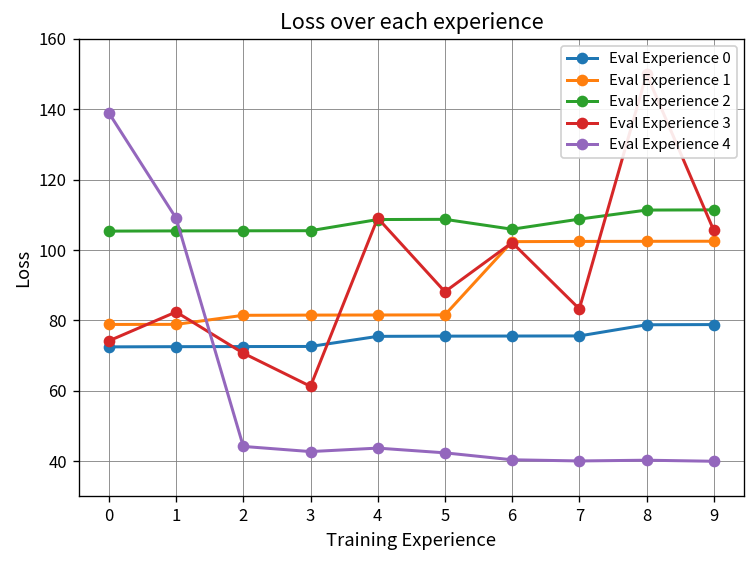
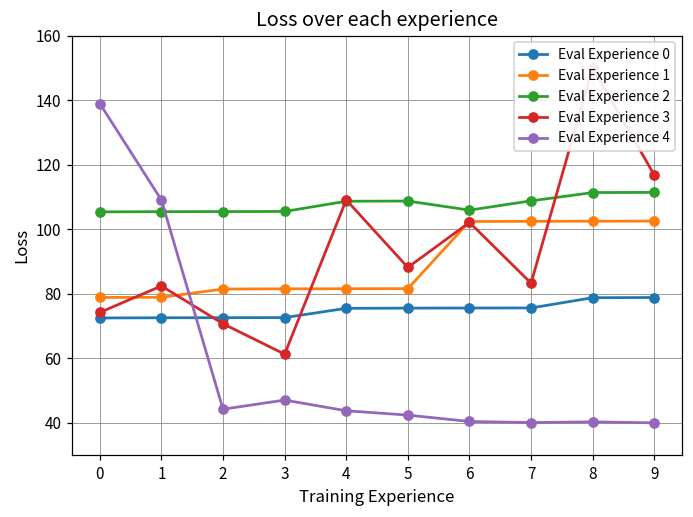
Eval Experience 4, 3: 43 -> 47
Eval Experience 3, 9: 106 -> 117
